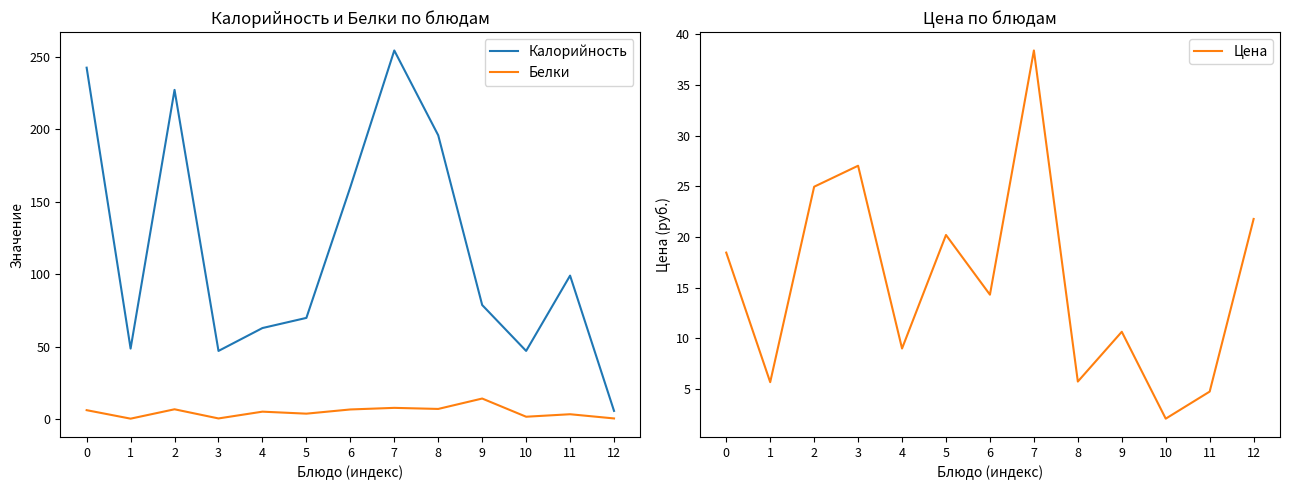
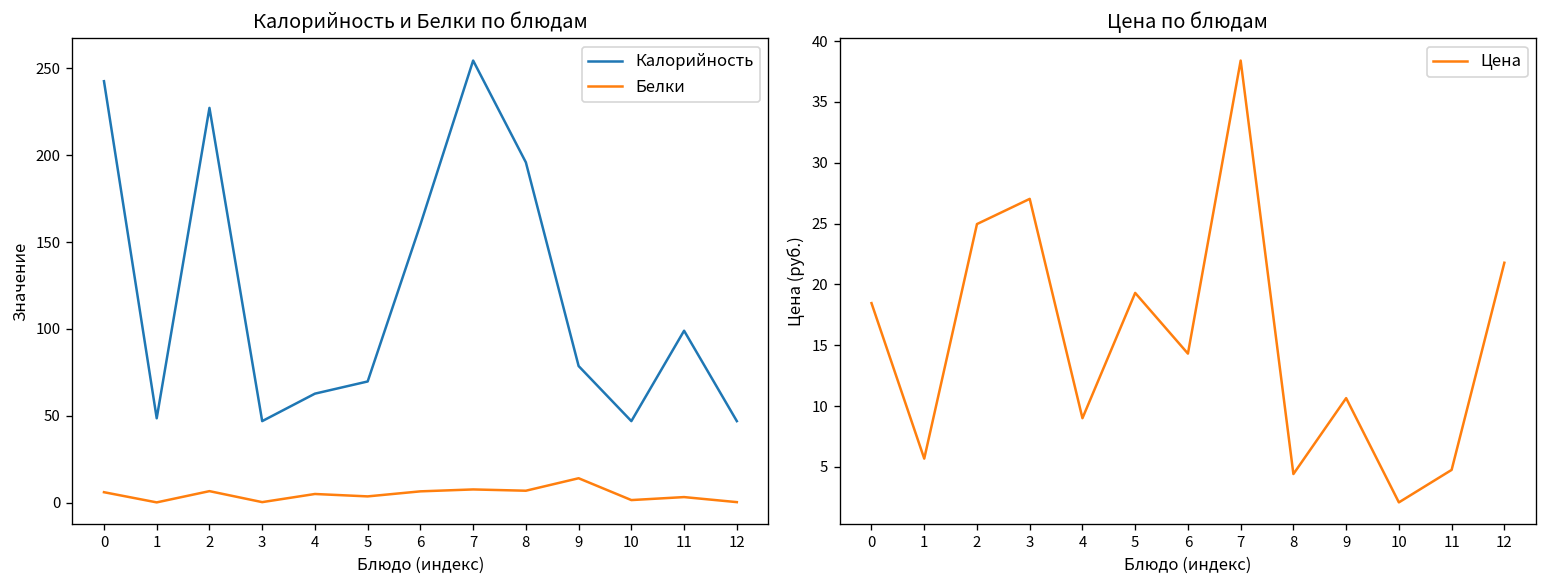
Калорийность и Белки по блюдам, Калорийность, 12: 6 -> 47
Цена по блюдам, 5: 20.2 -> 19.3
Цена по блюдам, 8: 5.7 -> 4.4
